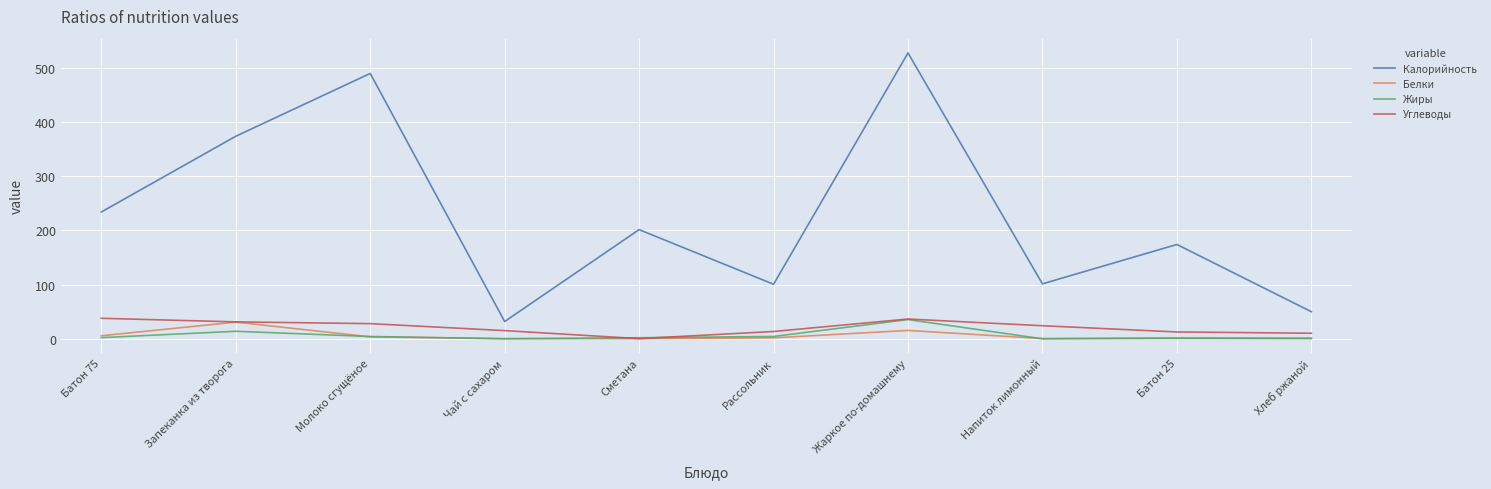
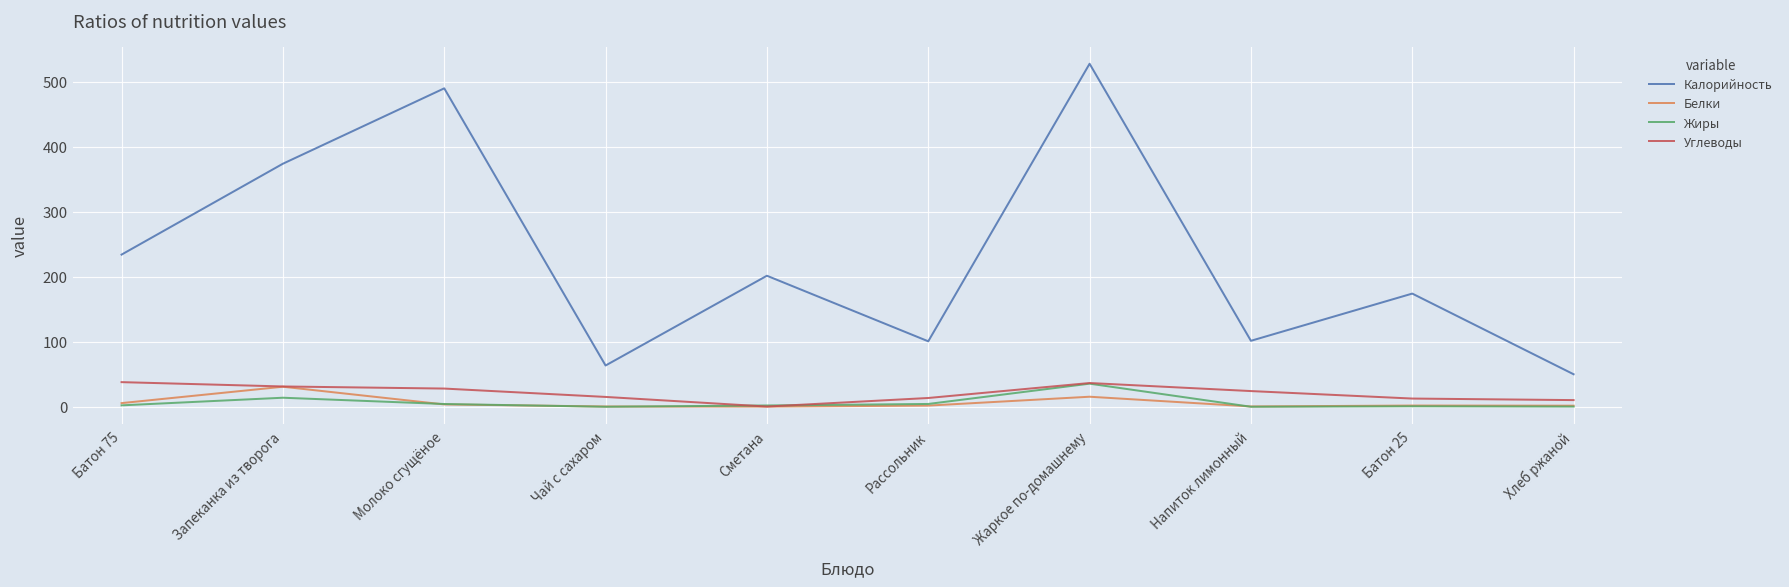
Калорийность, Чай с сахаром: 30 -> 60
